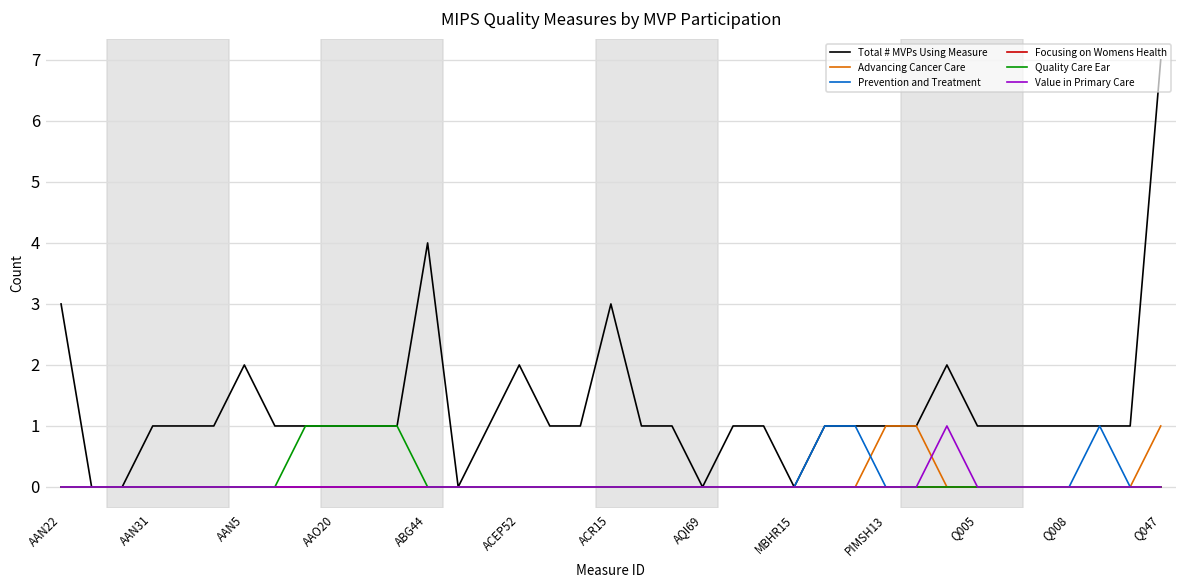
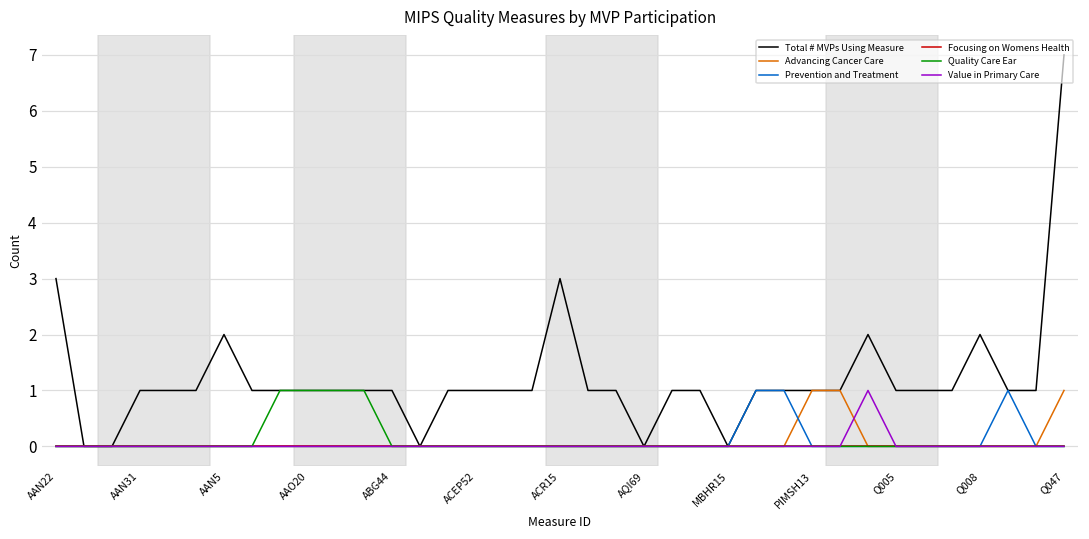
Total # MVPs Using Measure, ABG44: 4 -> 1
Total # MVPs Using Measure, ACEP52: 2 -> 1
Total # MVPs Using Measure, Q008: 1 -> 2
